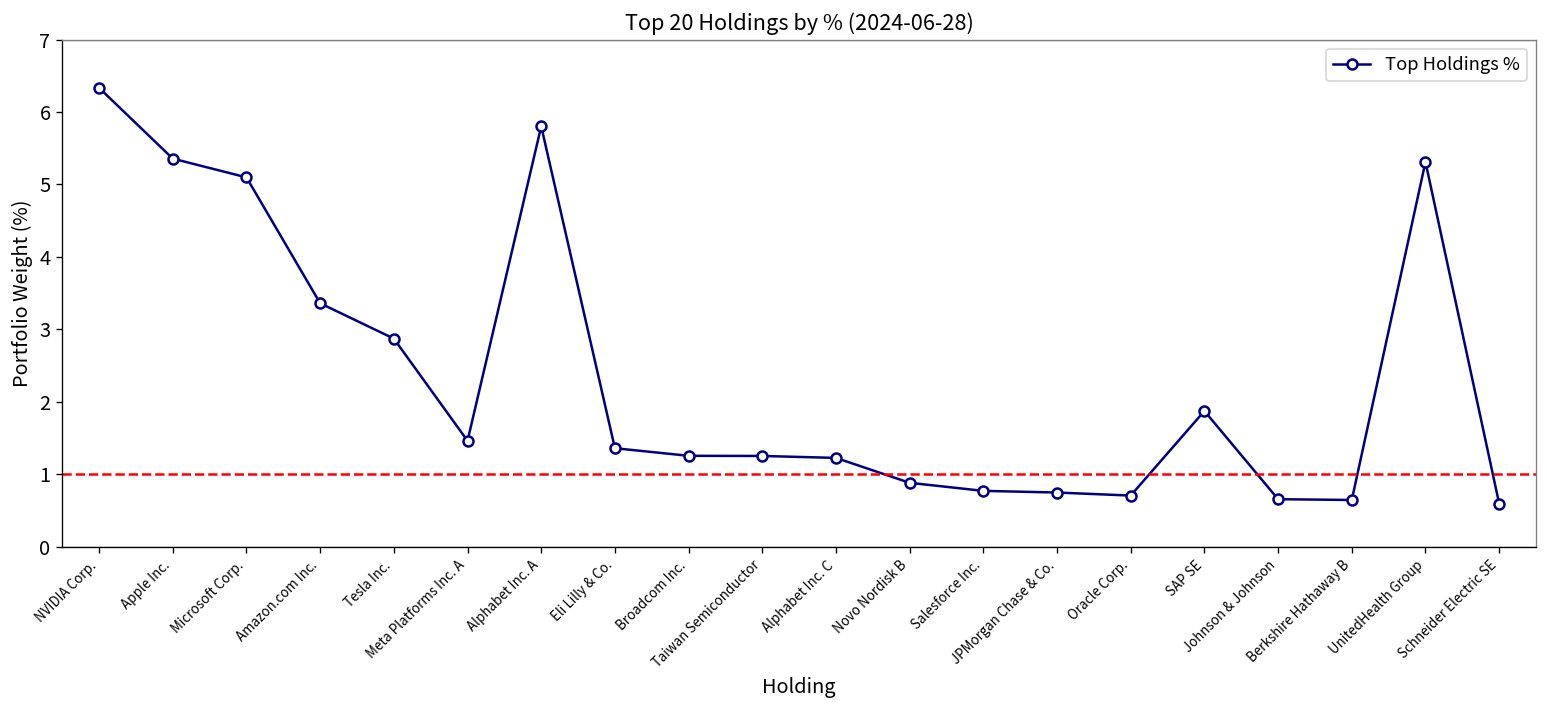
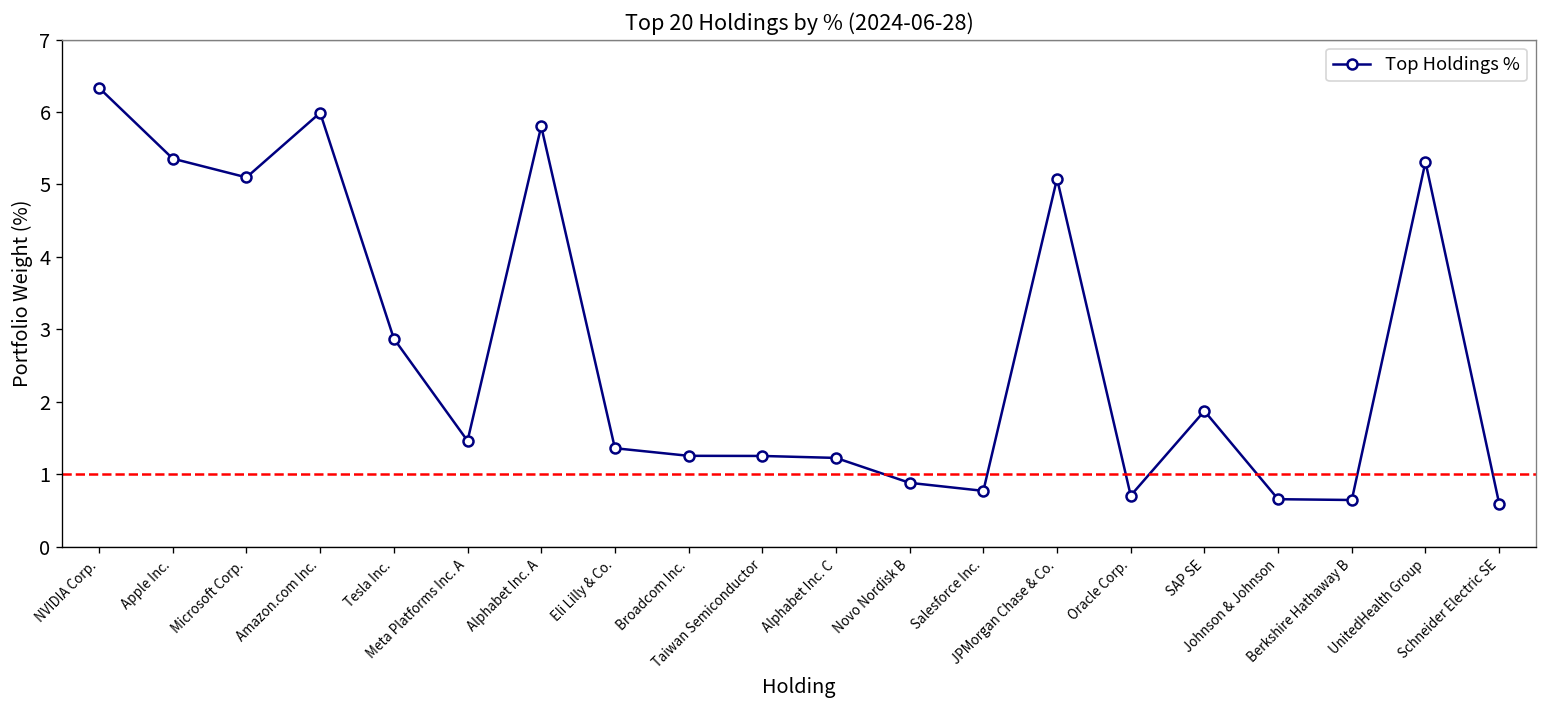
Amazon.com Inc.: 3.4 -> 6.0
JPMorgan Chase & Co.: 0.7 -> 5.1
